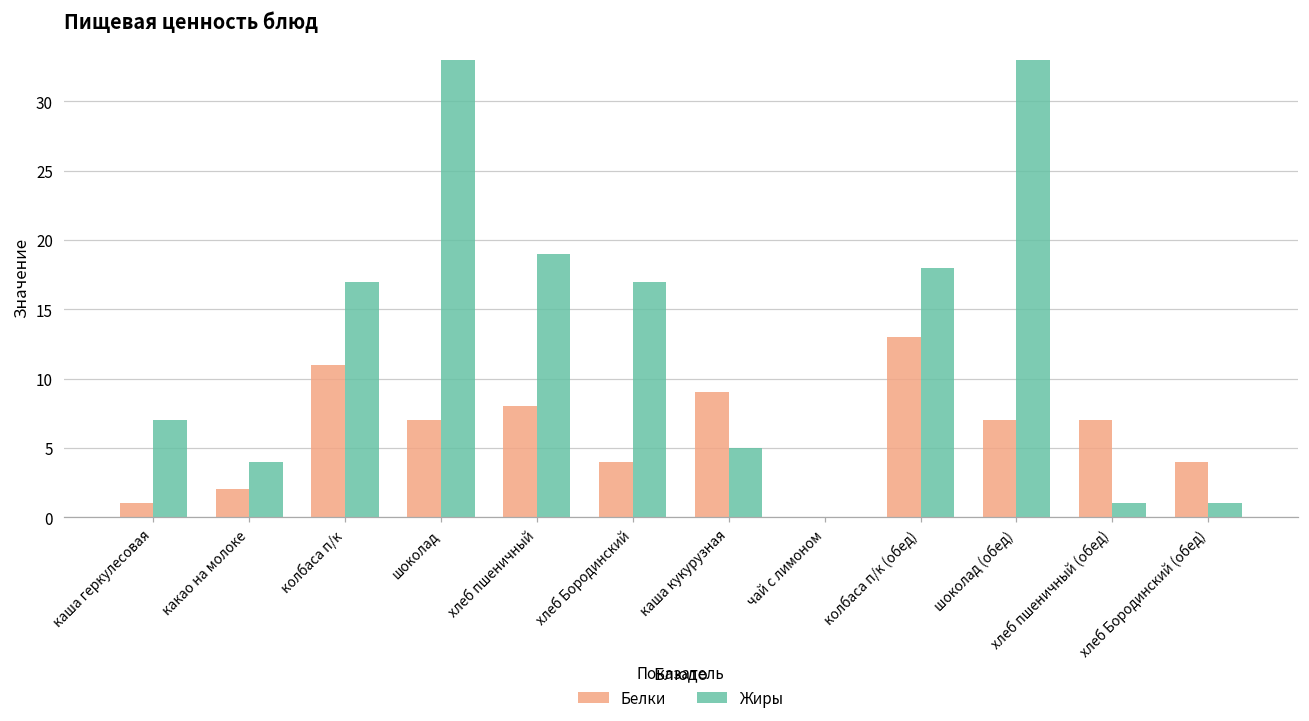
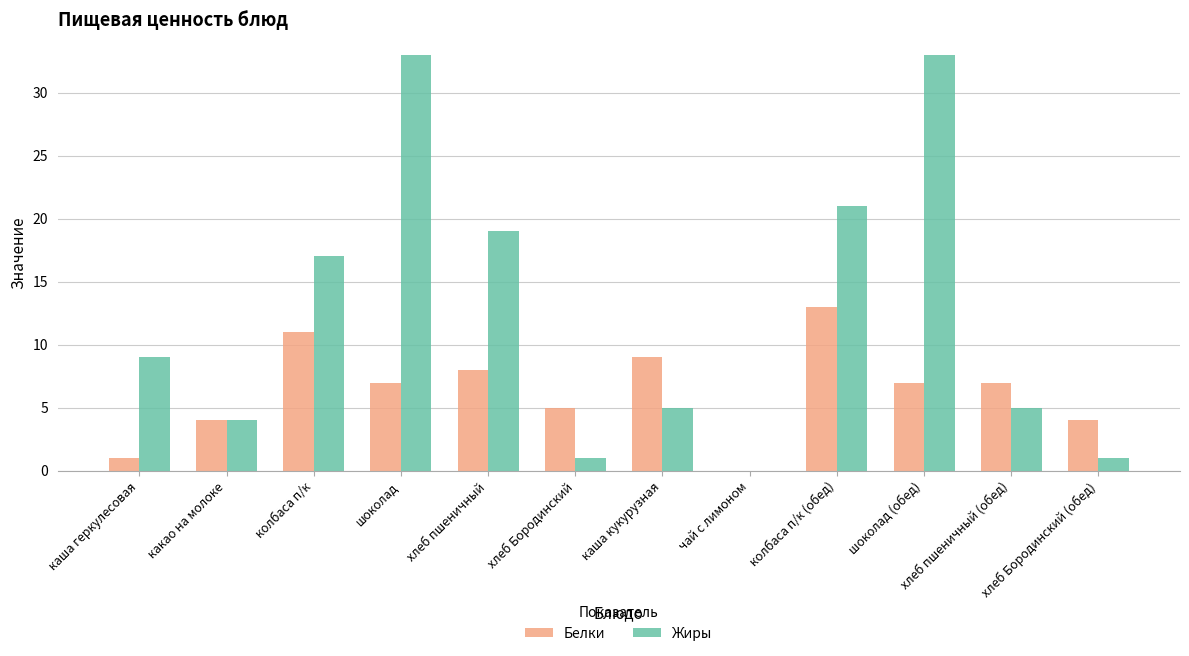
Жиры, каша геркулесовая: 7 -> 9
Белки, какао на молоке: 2 -> 4
Белки, хлеб Бородинский: 4 -> 5
Жиры, хлеб Бородинский: 17 -> 1
Жиры, колбаса п/к (обед): 18 -> 21
Жиры, хлеб пшеничный (обед): 1 -> 5
